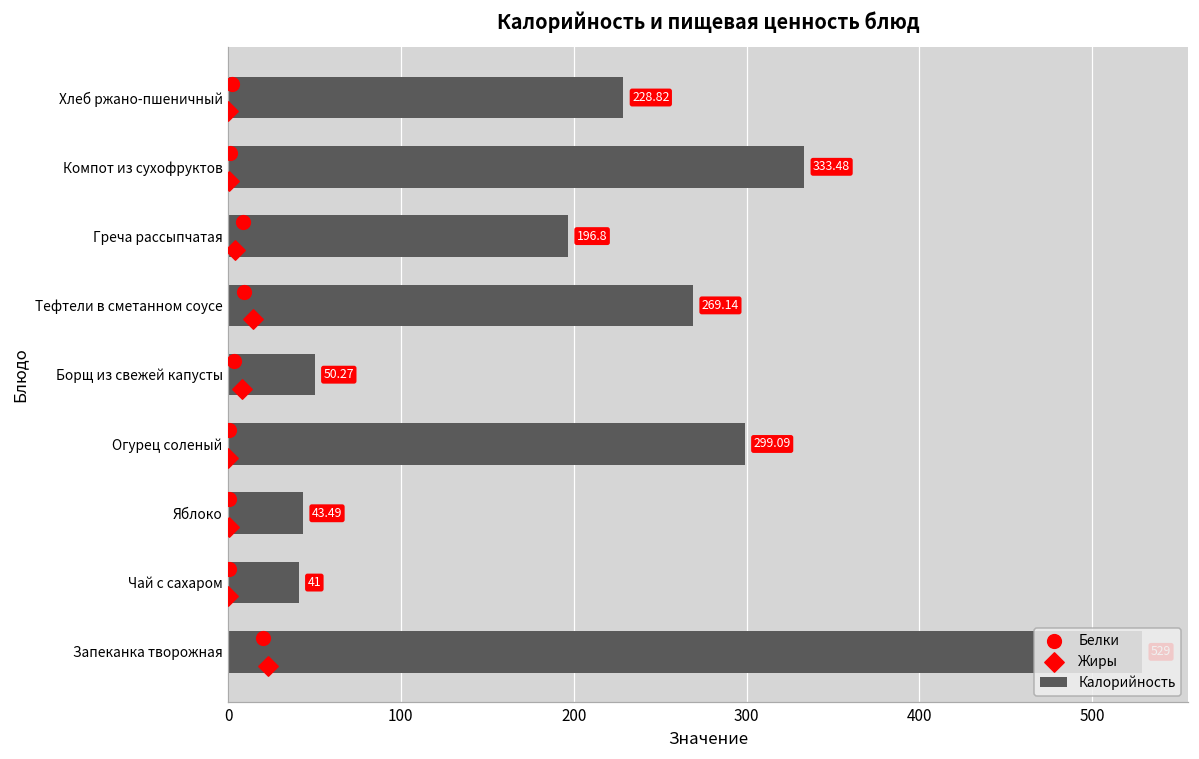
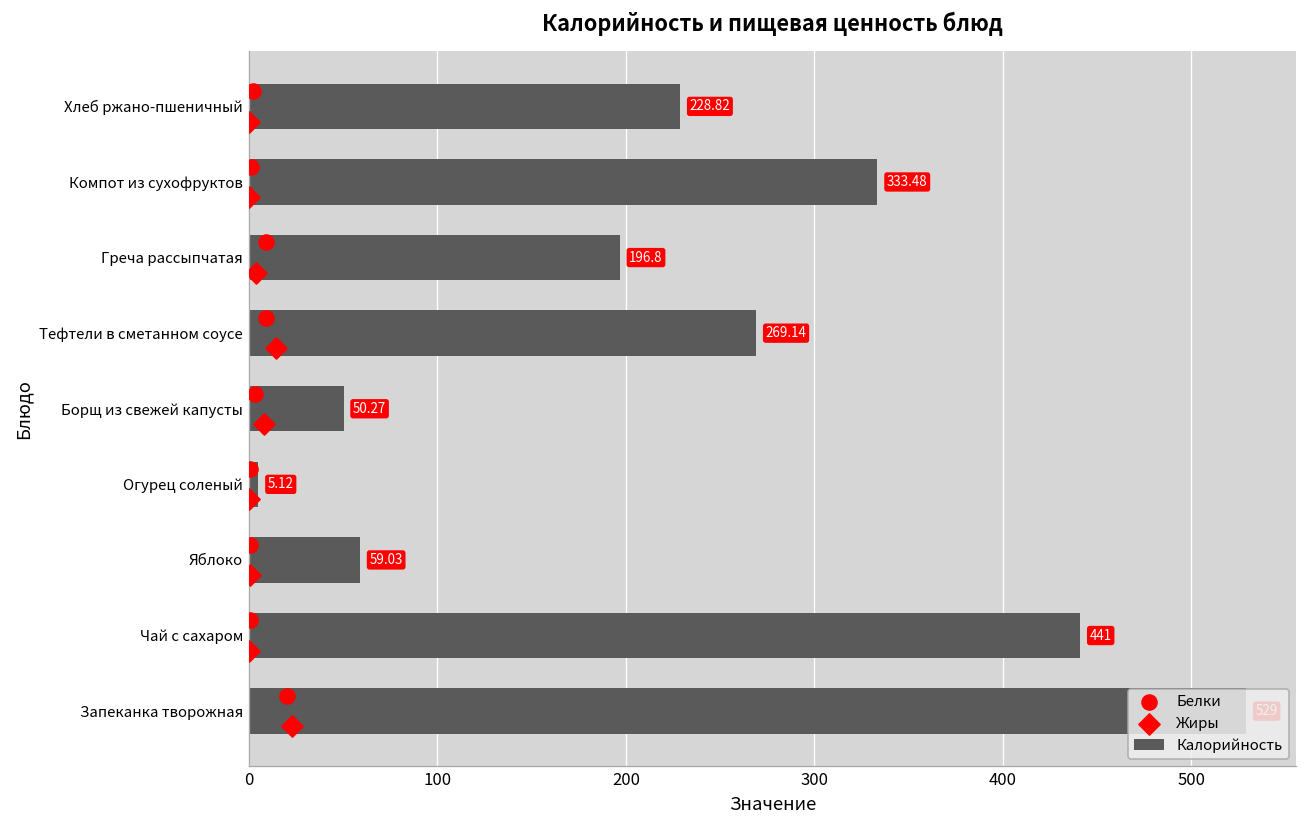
Калорийность, Огурец соленый: 299.09 -> 5.12
Калорийность, Яблоко: 43.49 -> 59.03
Калорийность, Чай с сахаром: 41 -> 441
